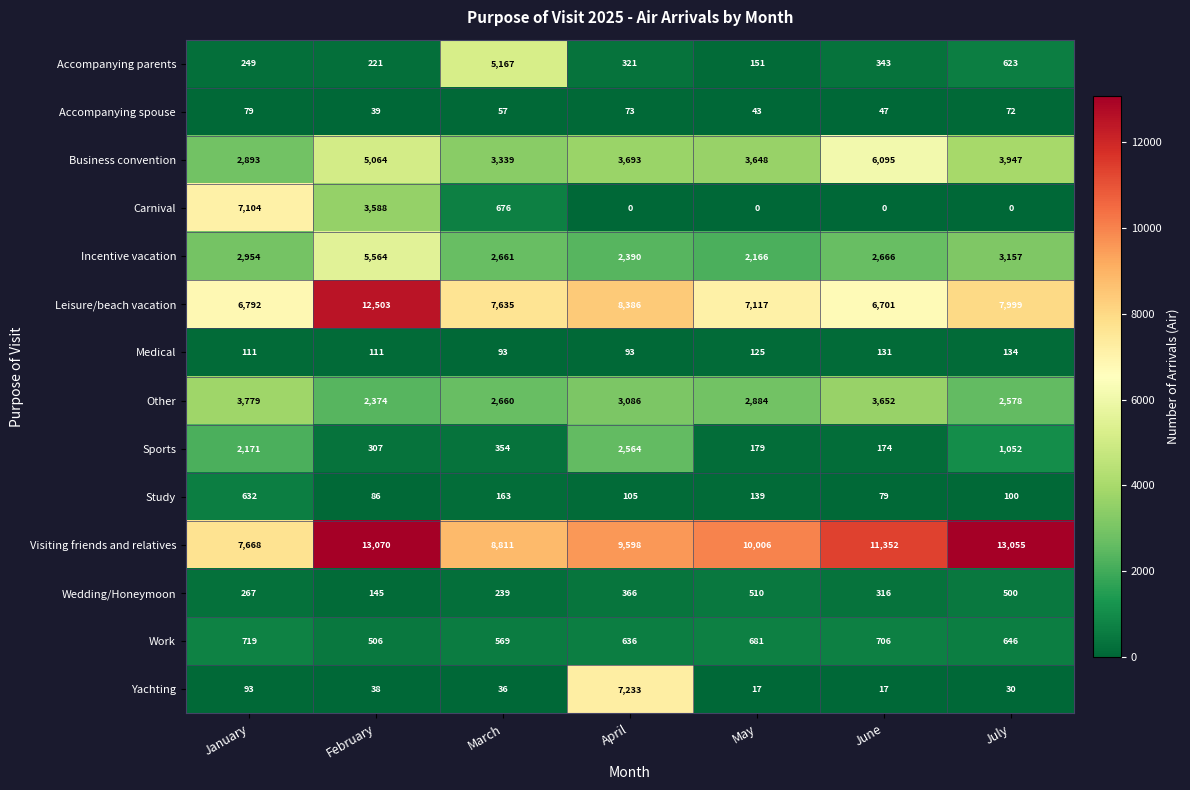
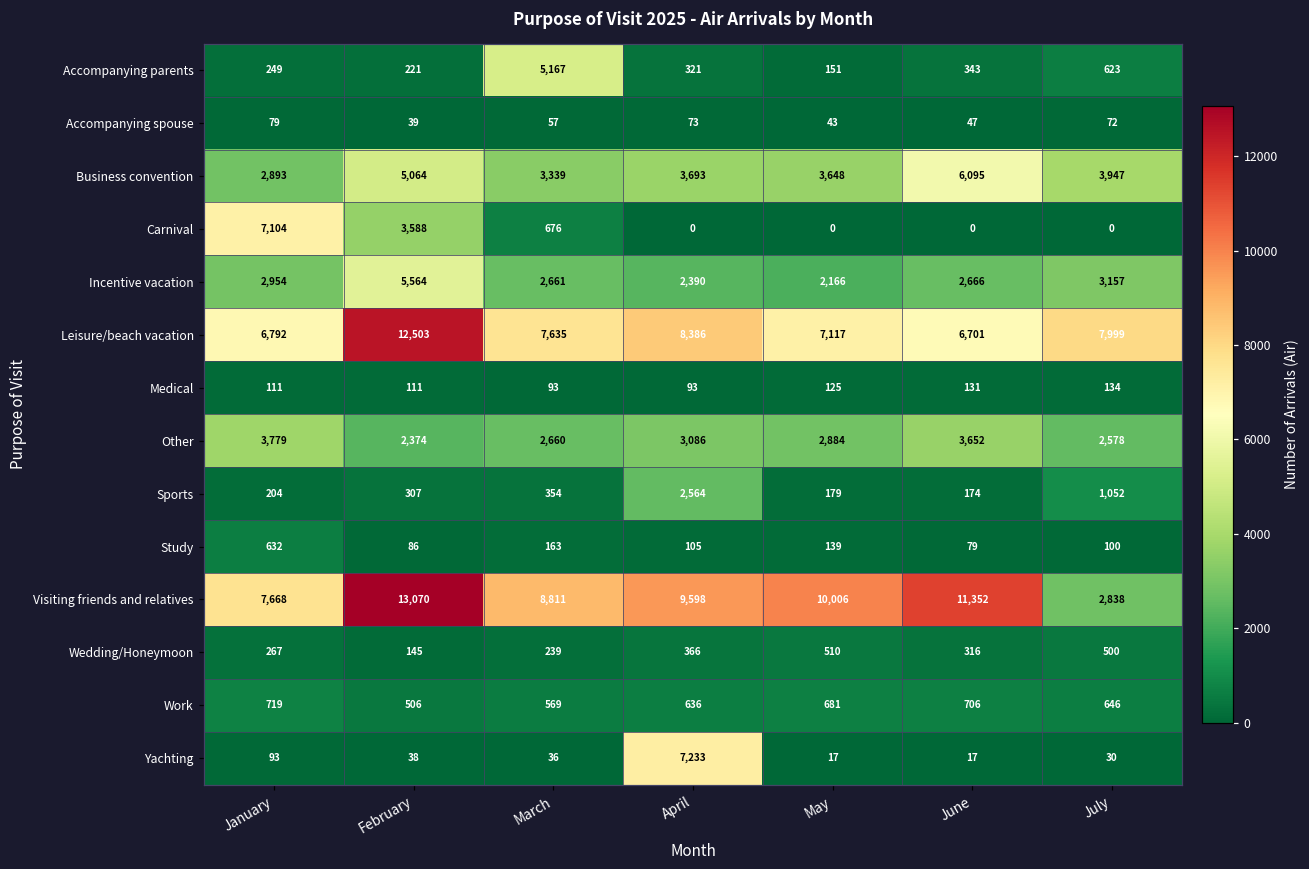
Sports, January: 2,171 -> 204
Visiting friends and relatives, July: 13,055 -> 2,838
